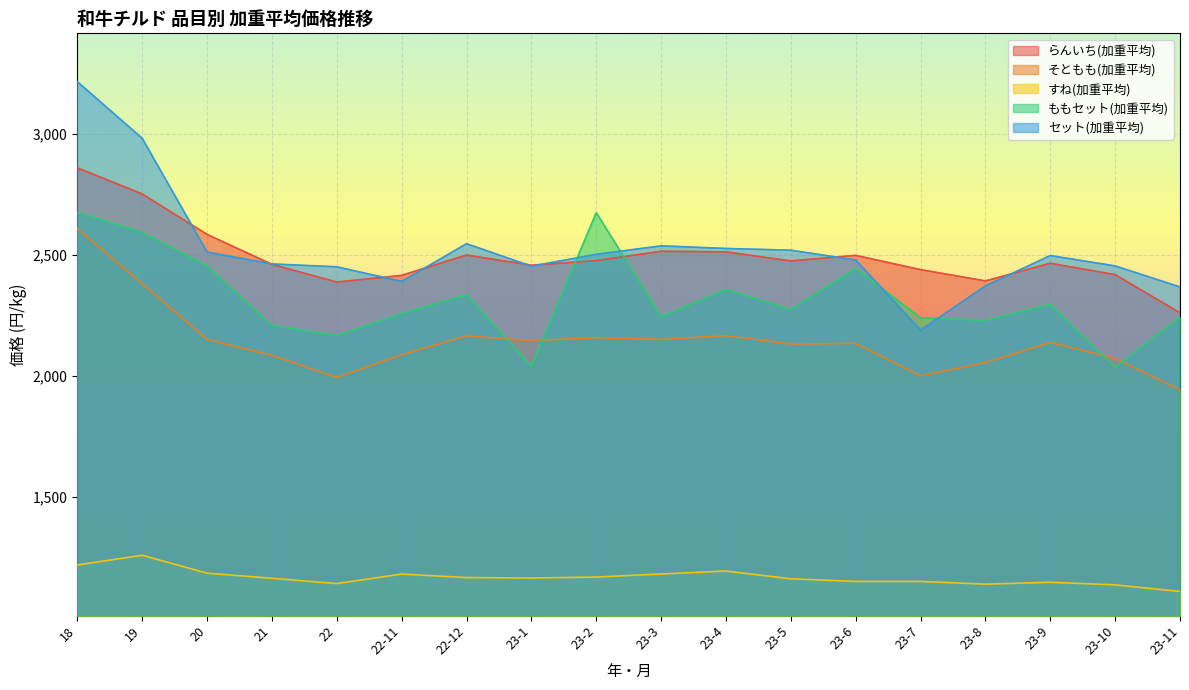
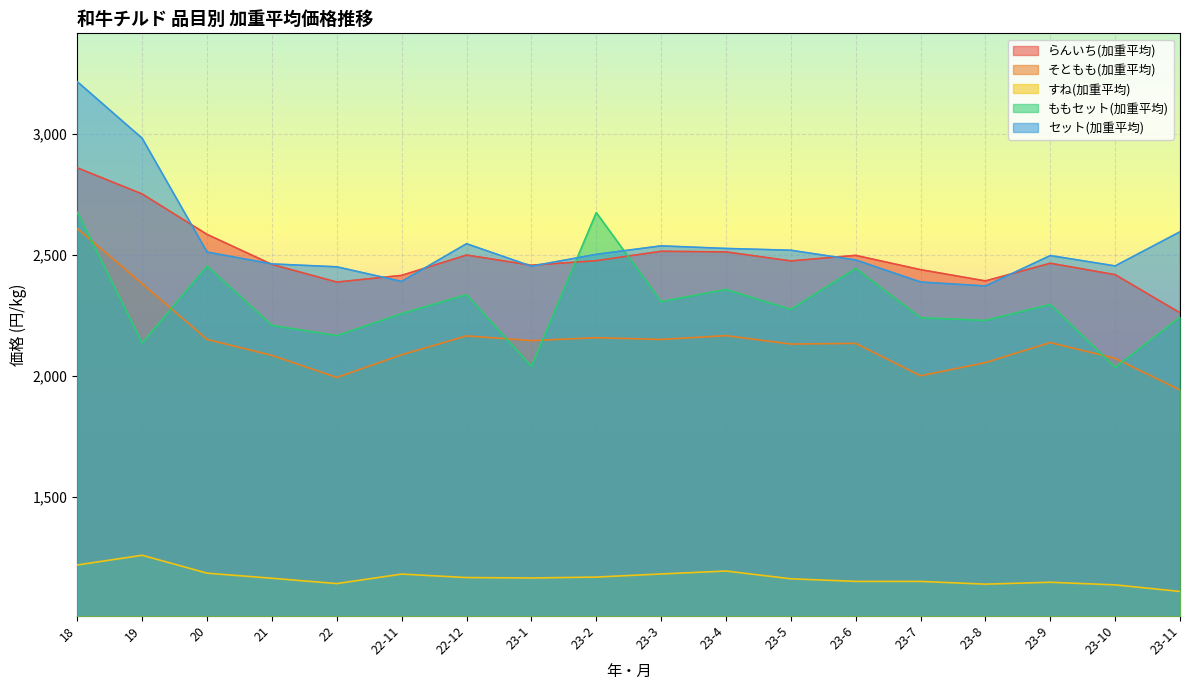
ももセット(加重平均), 19: 2,590 -> 2,140
ももセット(加重平均), 23-3: 2,240 -> 2,310
セット(加重平均), 23-7: 2,190 -> 2,390
セット(加重平均), 23-11: 2,370 -> 2,600
